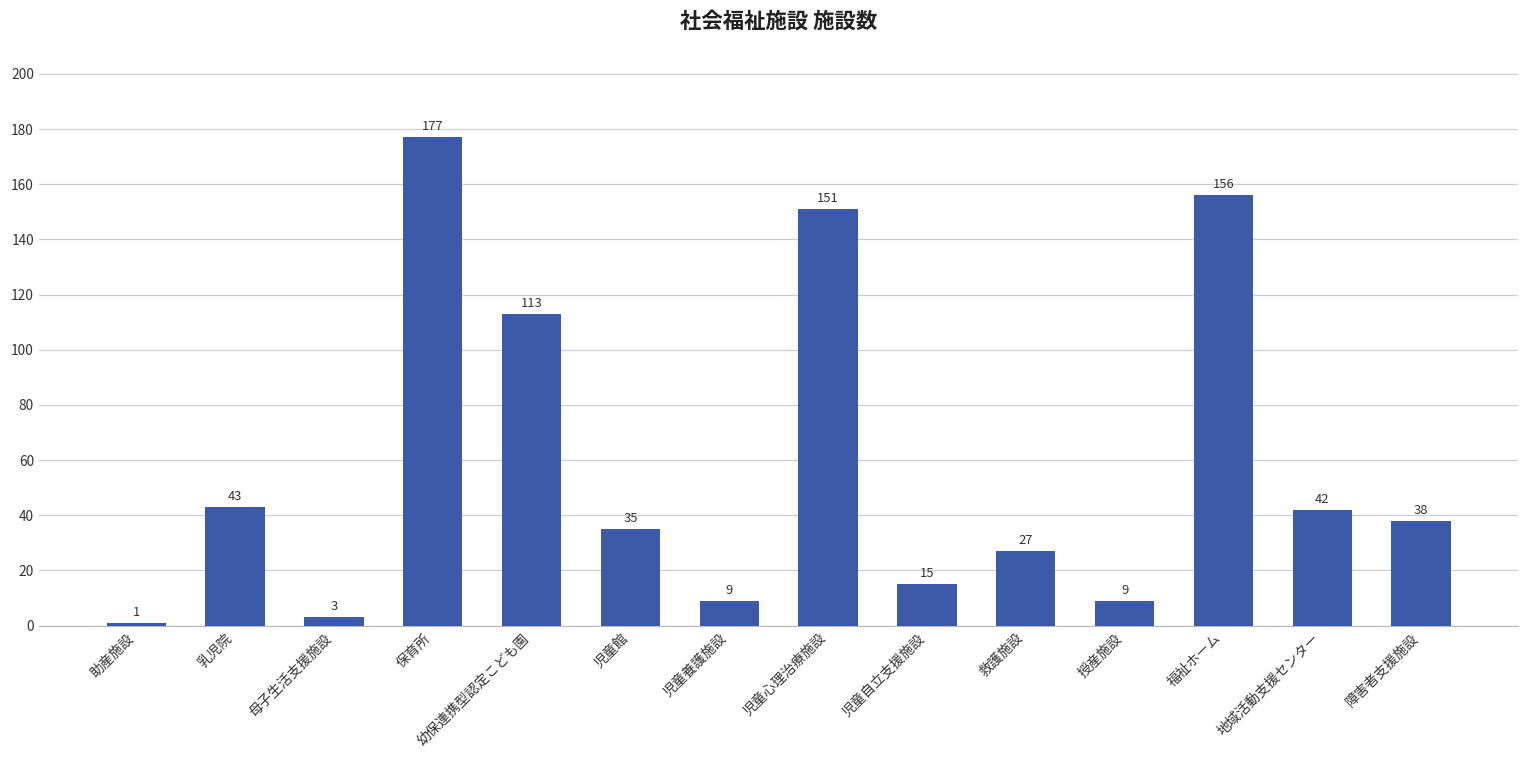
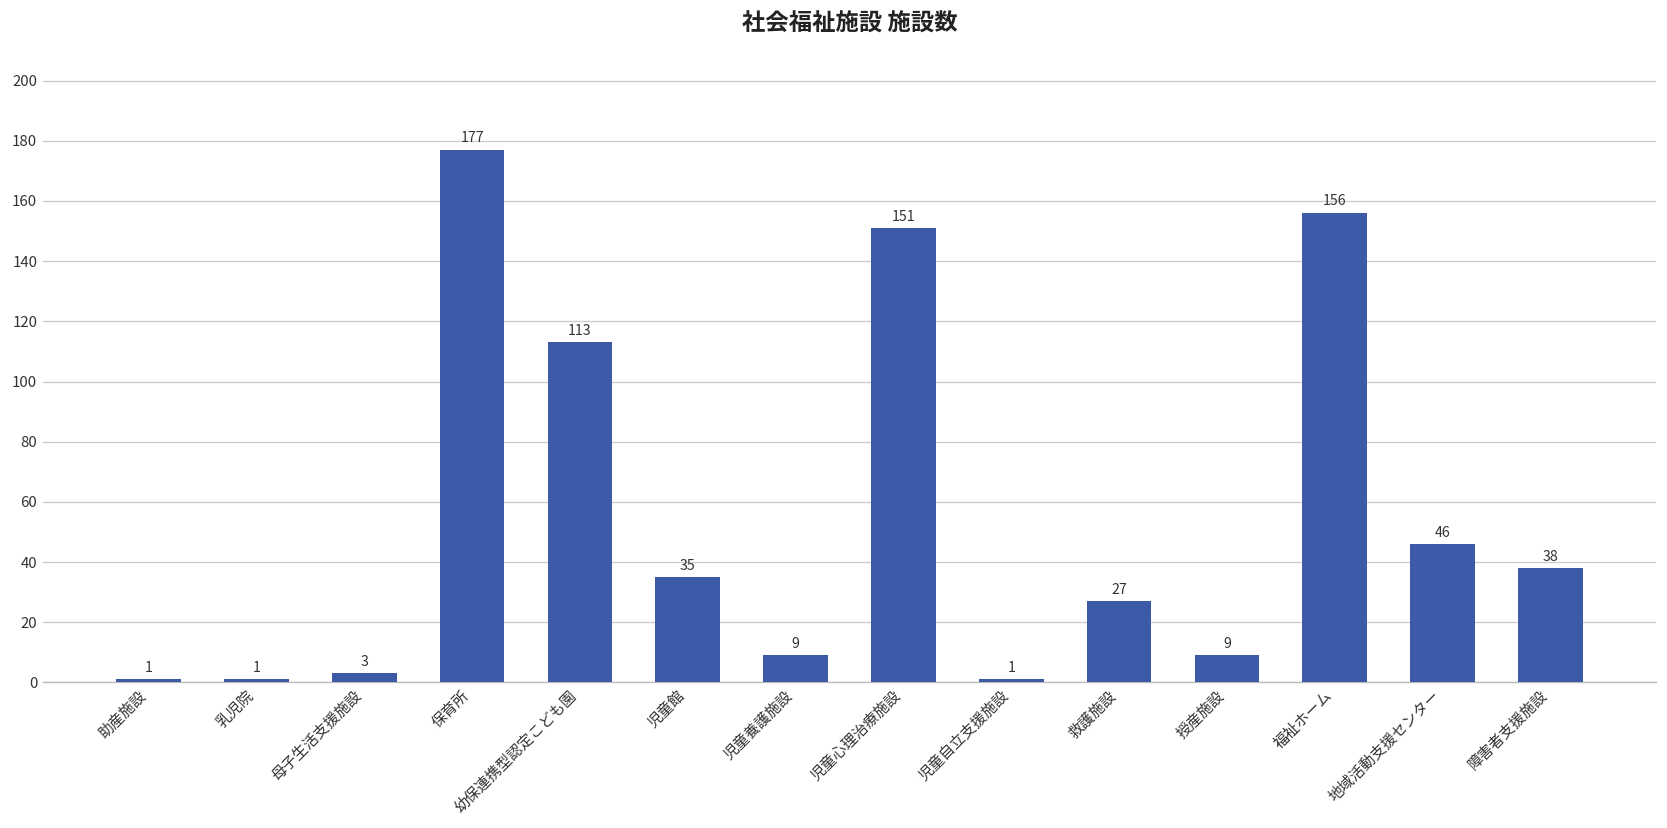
乳児院: 43 -> 1
児童自立支援施設: 15 -> 1
地域活動支援センター: 42 -> 46
